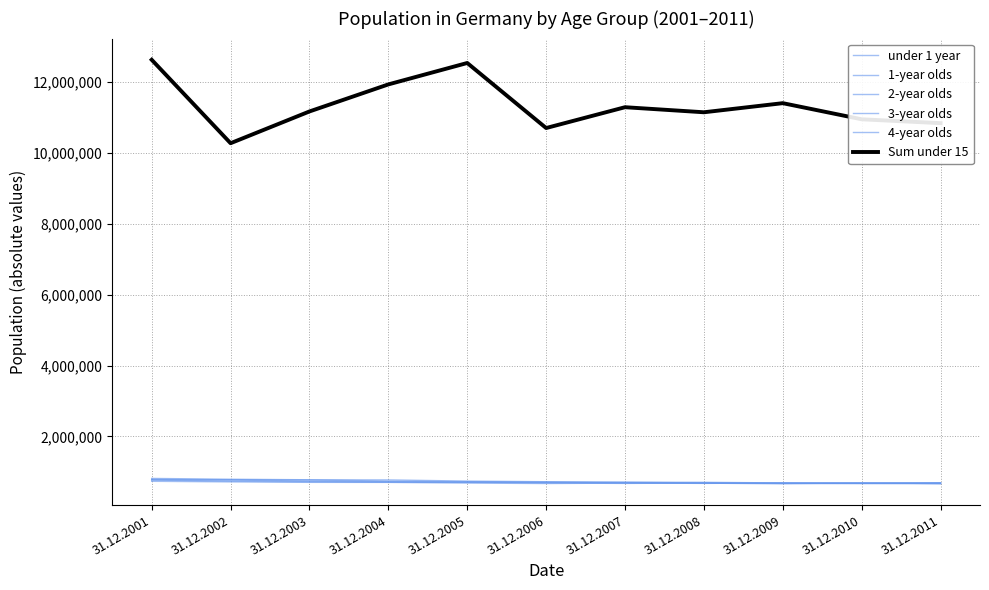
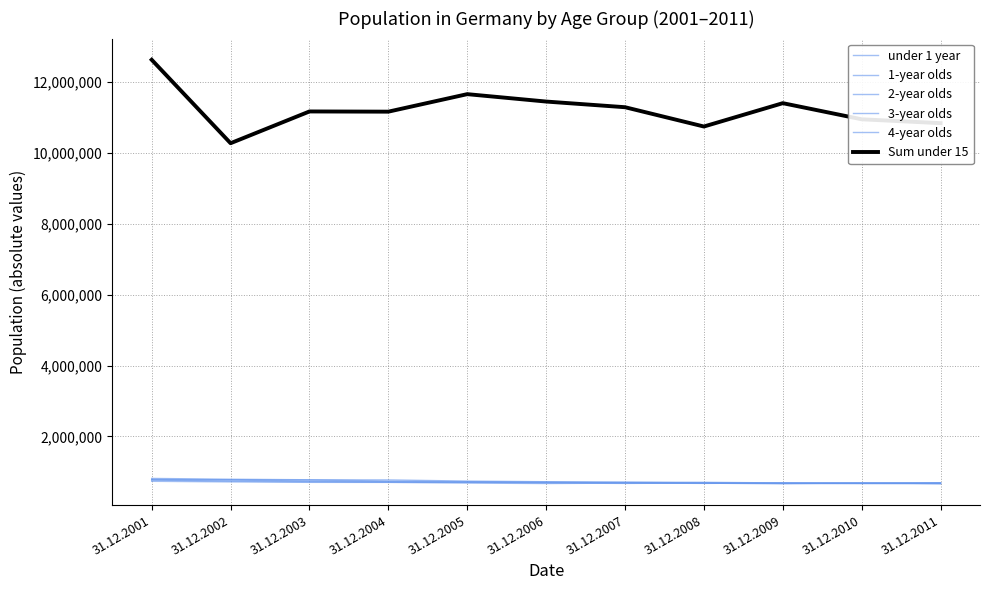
Sum under 15, 31.12.2004: 11,900,000 -> 11,200,000
Sum under 15, 31.12.2005: 12,500,000 -> 11,600,000
Sum under 15, 31.12.2006: 10,700,000 -> 11,400,000
Sum under 15, 31.12.2008: 11,100,000 -> 10,700,000
